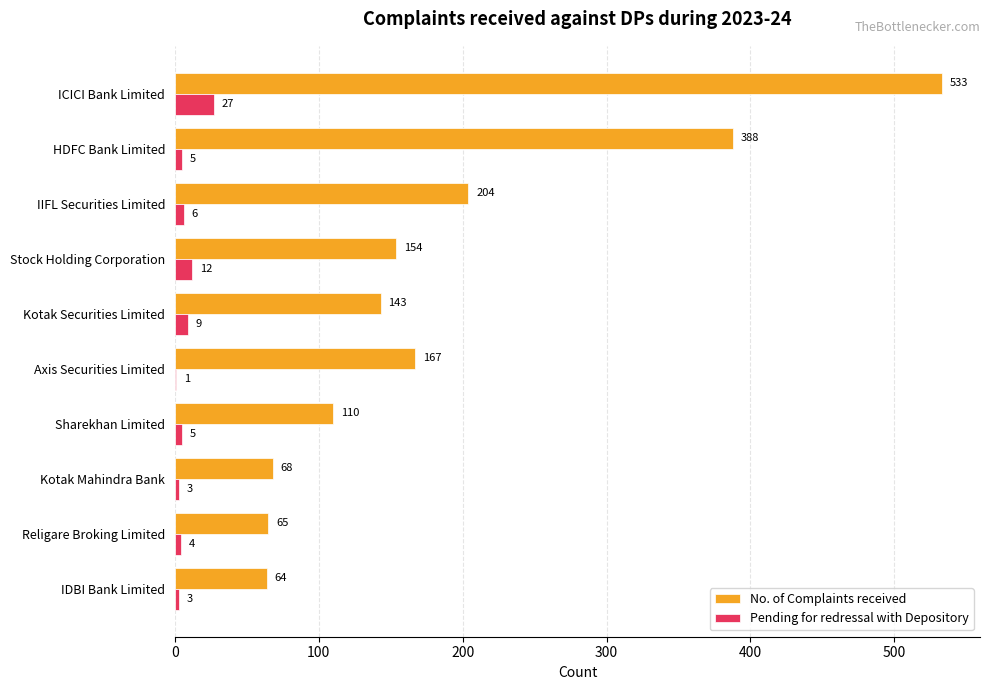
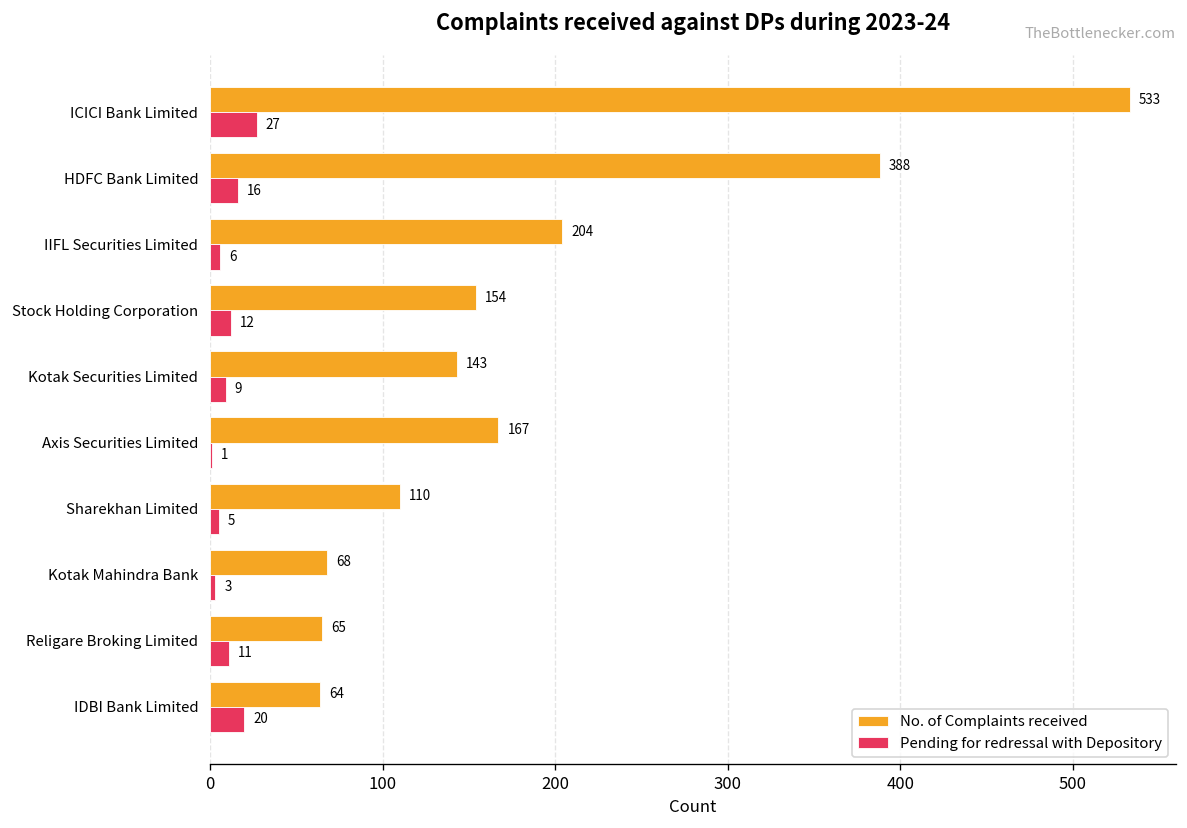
Pending for redressal with Depository, HDFC Bank Limited: 5 -> 16
Pending for redressal with Depository, Religare Broking Limited: 4 -> 11
Pending for redressal with Depository, IDBI Bank Limited: 3 -> 20
